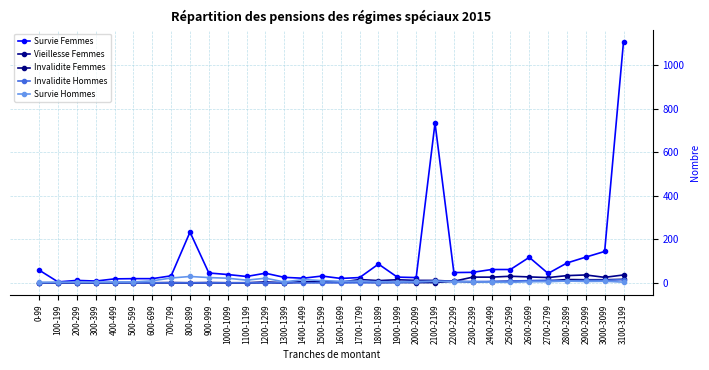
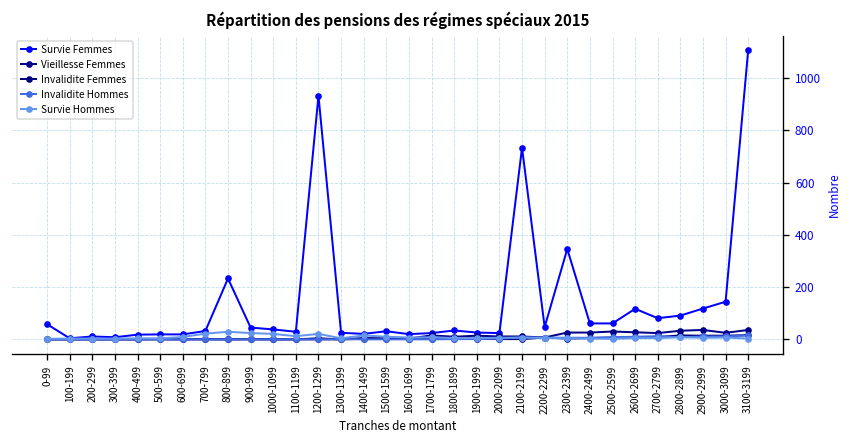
Survie Femmes, 1200-1299: 40 -> 930
Survie Femmes, 1800-1899: 90 -> 30
Survie Femmes, 2300-2399: 50 -> 350
Survie Femmes, 2700-2799: 40 -> 80
